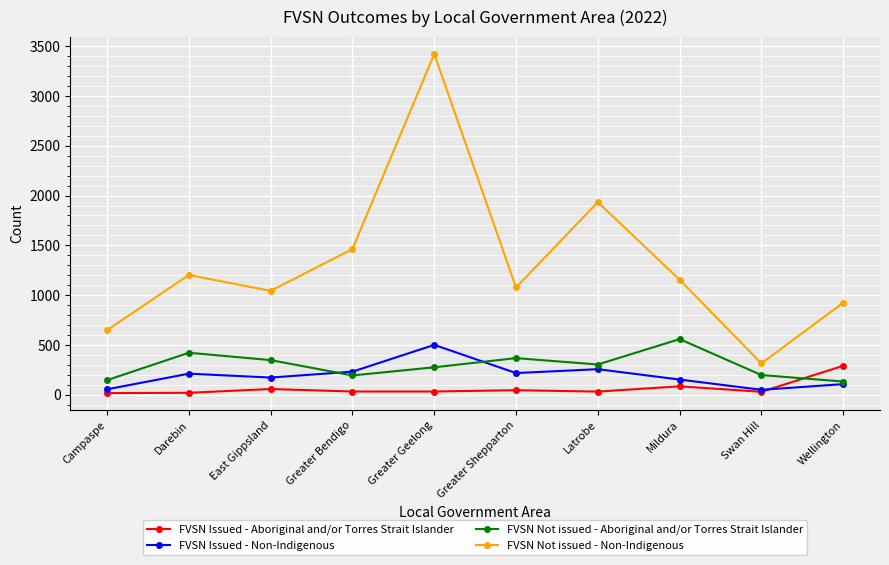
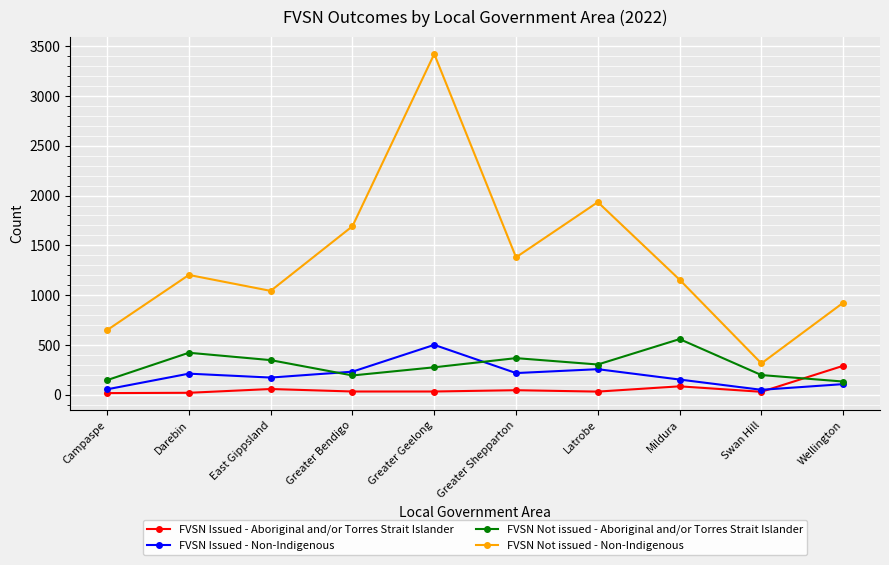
FVSN Not issued - Non-Indigenous, Greater Bendigo: 1500 -> 1700
FVSN Not issued - Non-Indigenous, Greater Shepparton: 1100 -> 1400
